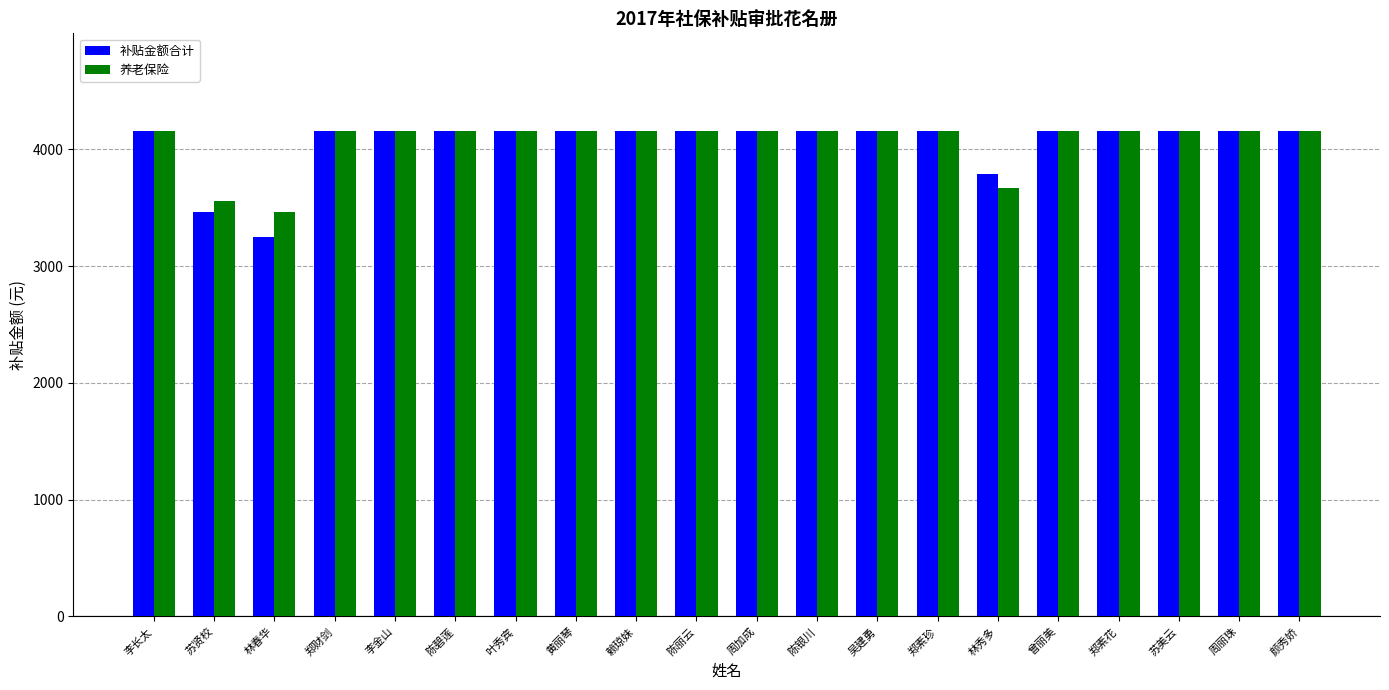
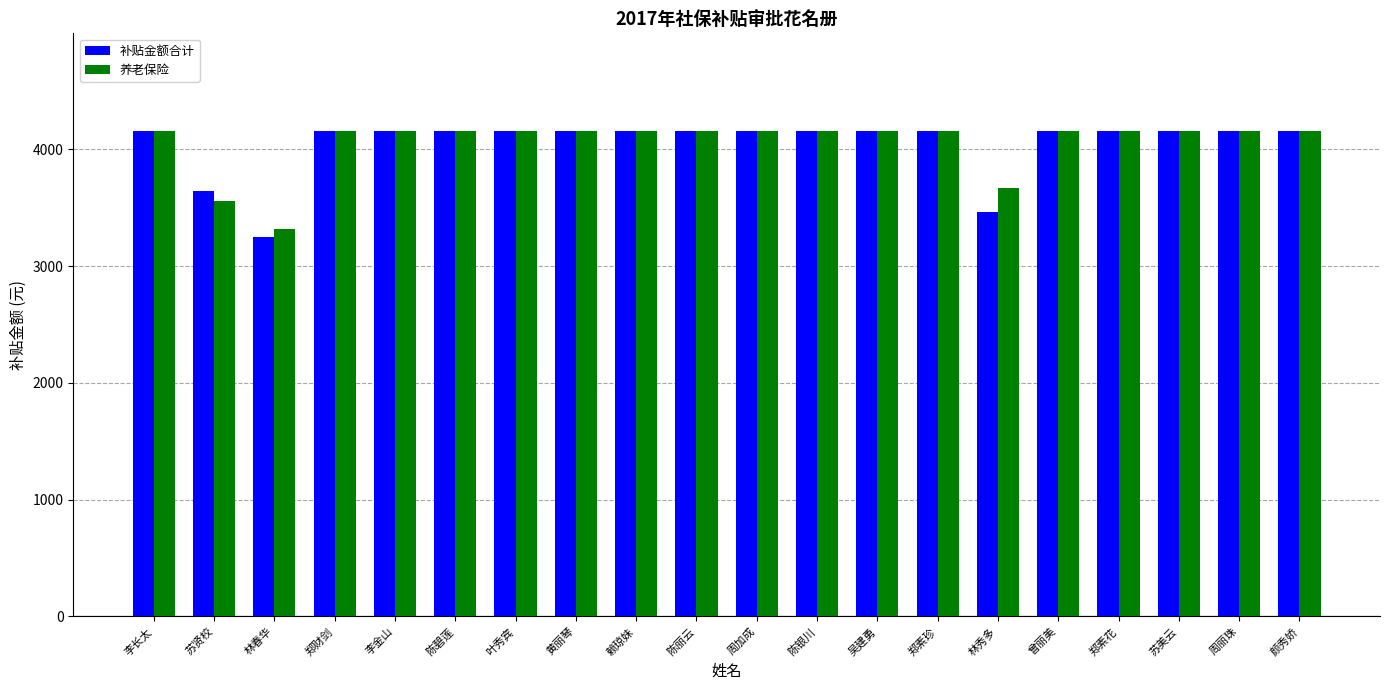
补贴金额合计, 苏贤校: 3470 -> 3650
养老保险, 林春华: 3470 -> 3320
补贴金额合计, 林秀多: 3790 -> 3470
